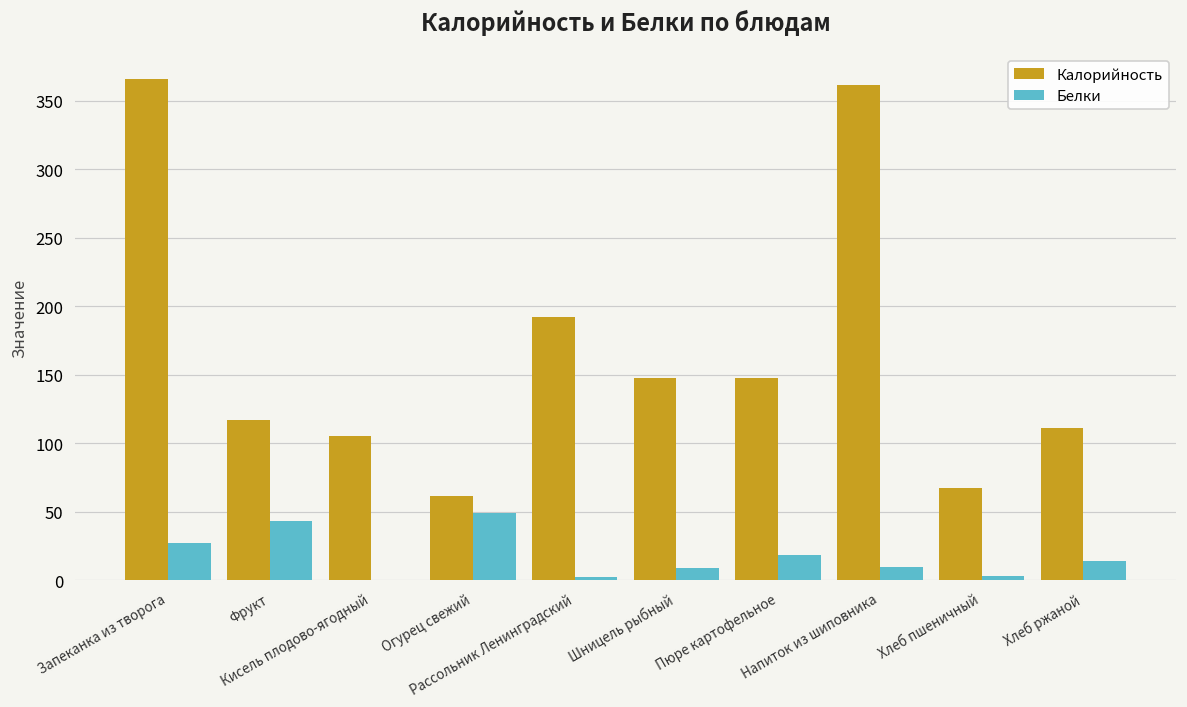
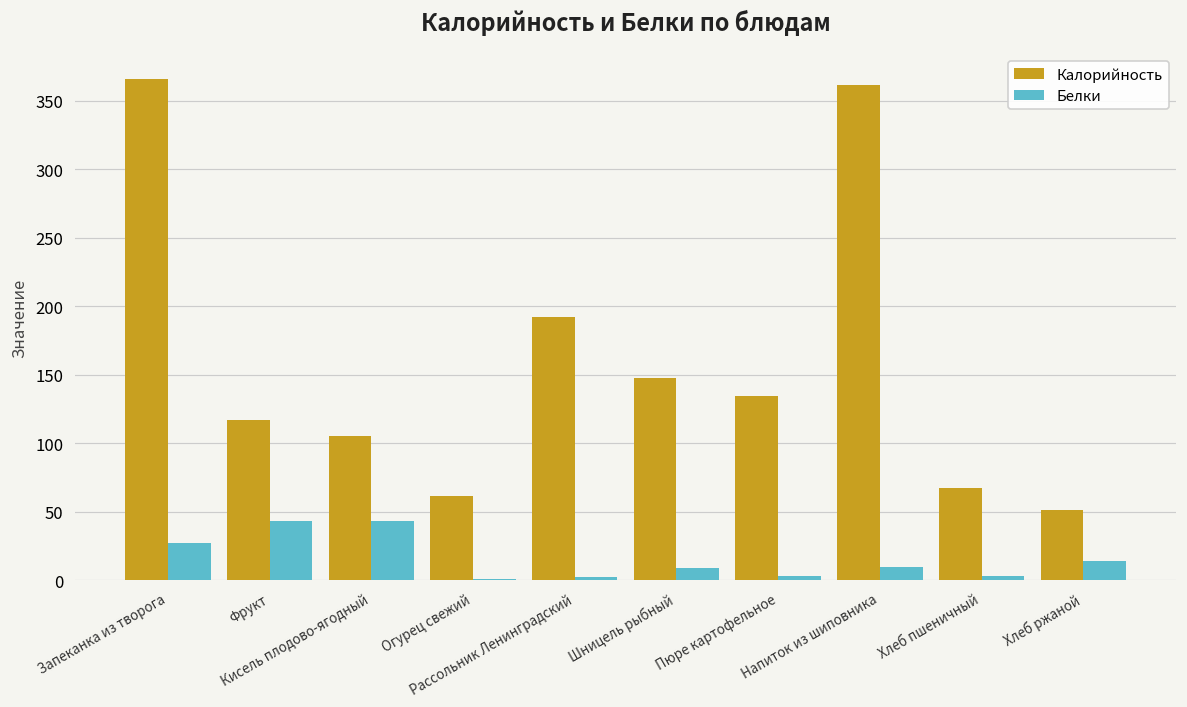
Белки, Кисель плодово-ягодный: 0 -> 43
Белки, Огурец свежий: 49 -> 1
Калорийность, Пюре картофельное: 148 -> 135
Белки, Пюре картофельное: 18 -> 3
Калорийность, Хлеб ржаной: 111 -> 51
